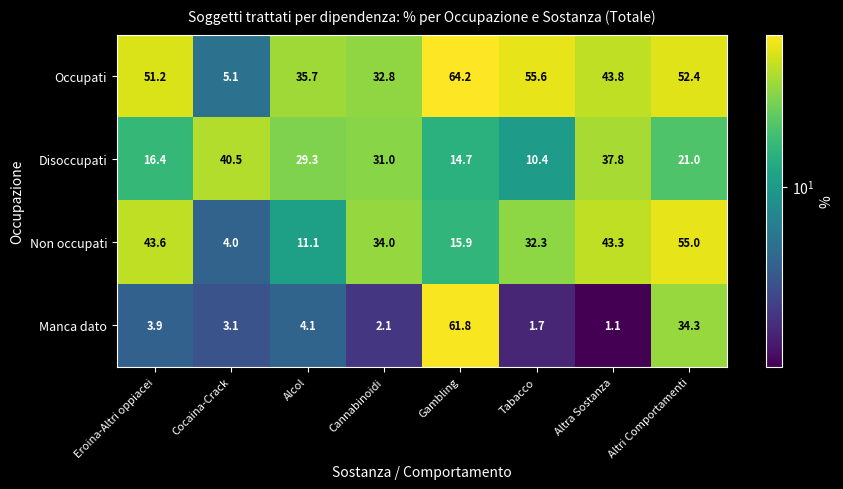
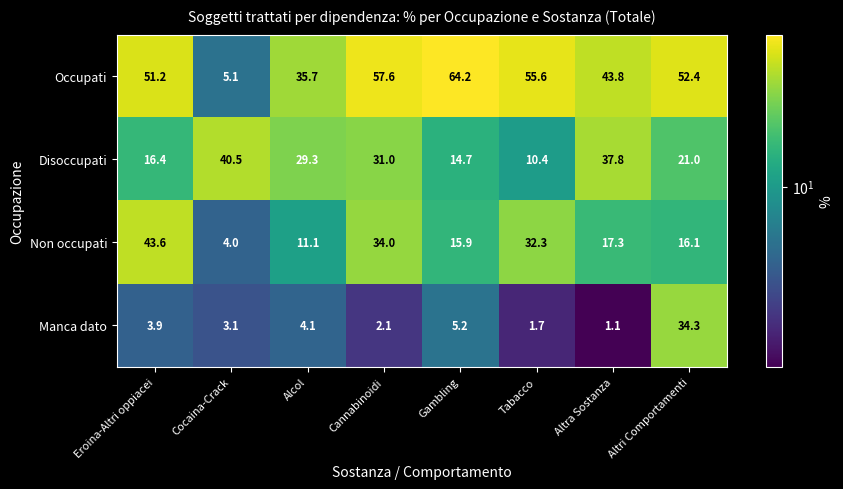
Occupati, Cannabinoidi: 32.8 -> 57.6
Non occupati, Altra Sostanza: 43.3 -> 17.3
Non occupati, Altri Comportamenti: 55.0 -> 16.1
Manca dato, Gambling: 61.8 -> 5.2
